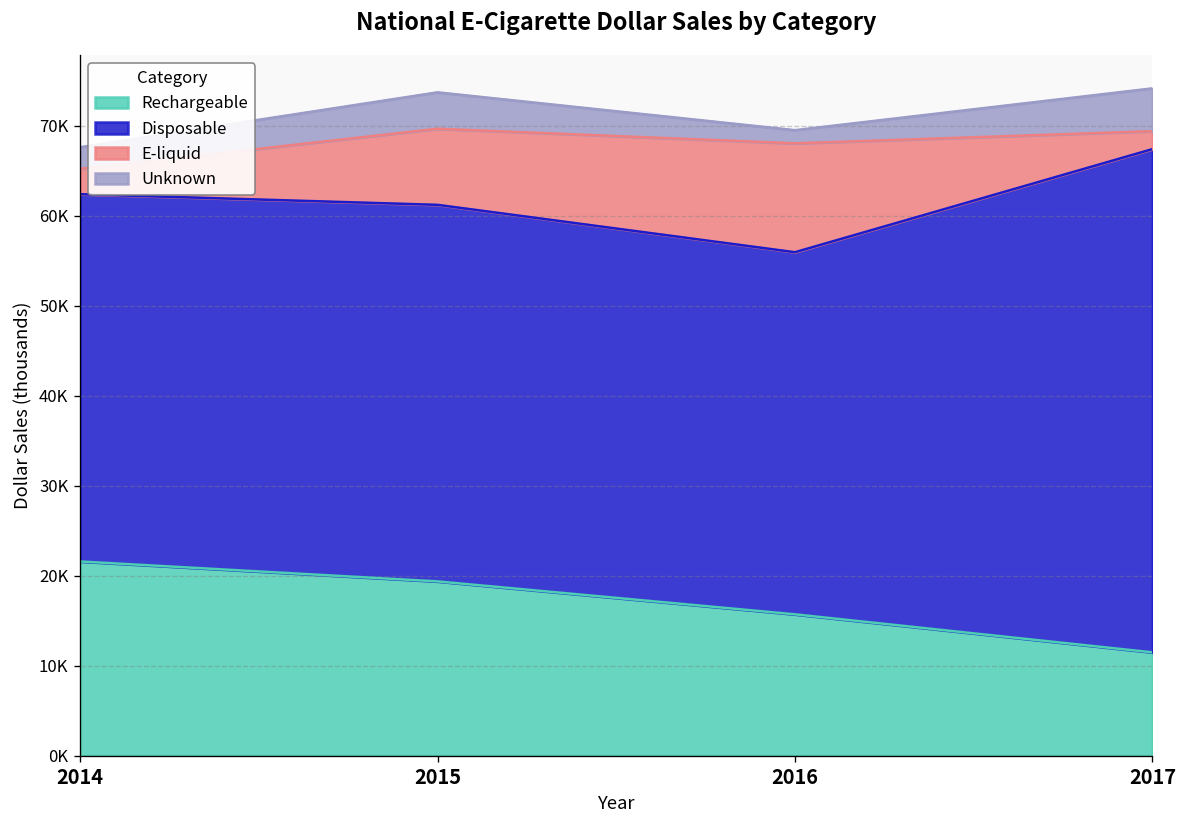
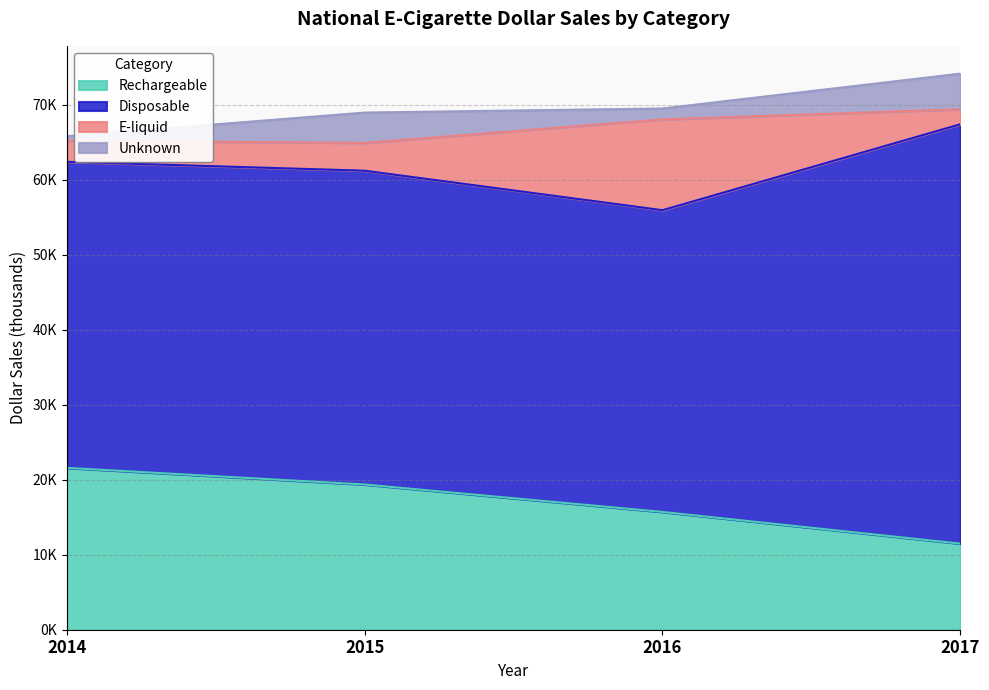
Unknown, 2014: 2000 -> 1000
E-liquid, 2015: 8000 -> 4000
